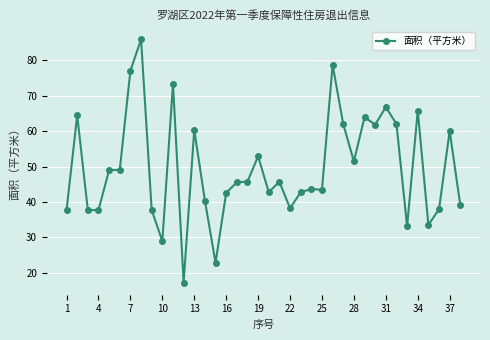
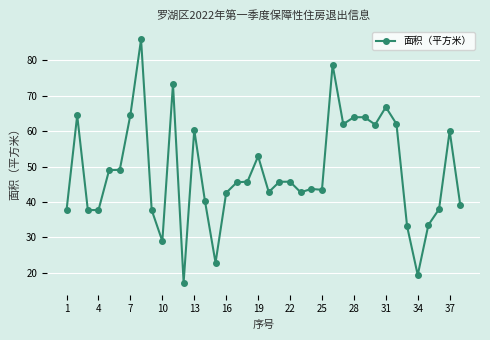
7: 77 -> 65
22: 38 -> 46
28: 51 -> 64
34: 66 -> 19
